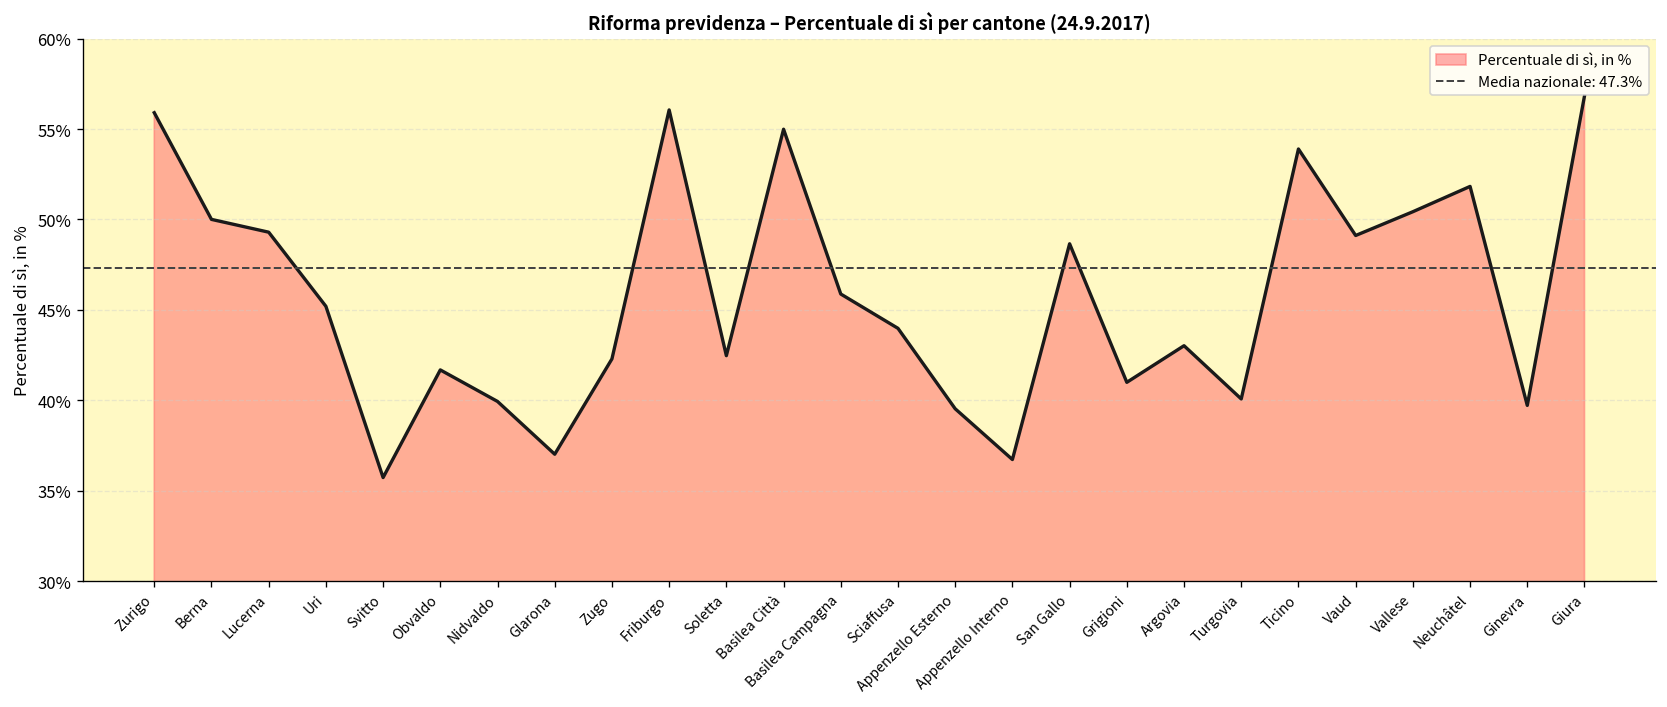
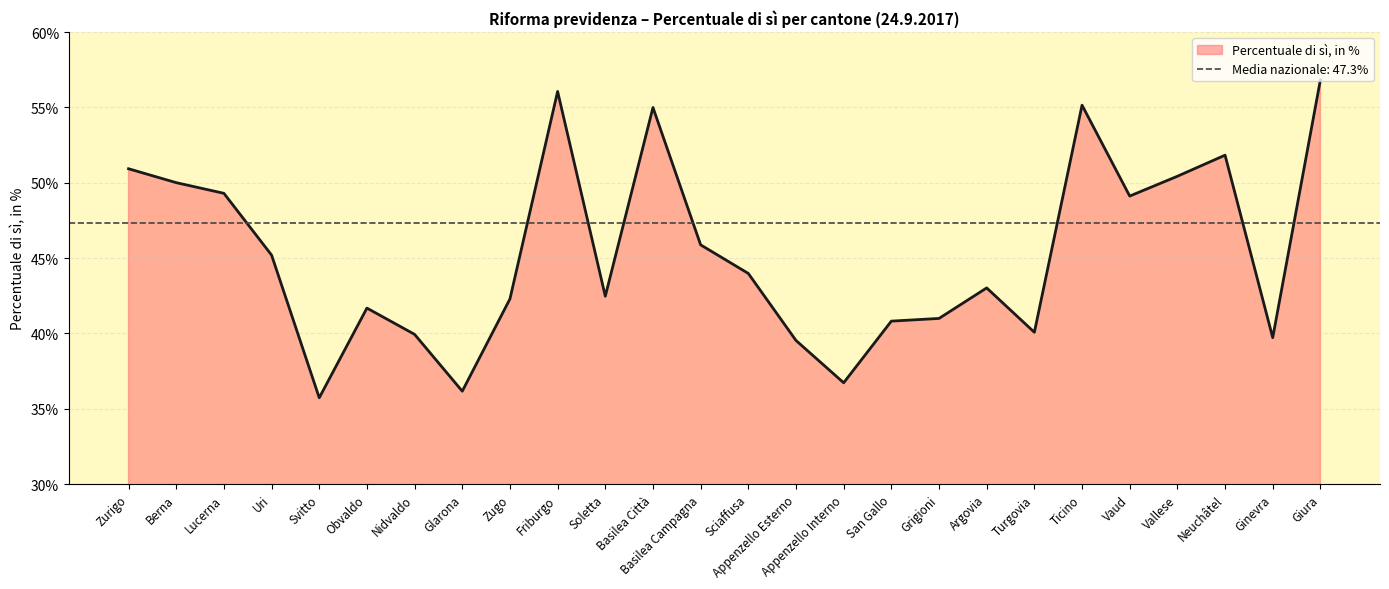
Zurigo: 55.9% -> 50.9%
Glarona: 37.0% -> 36.2%
San Gallo: 48.7% -> 40.8%
Ticino: 53.9% -> 55.1%
